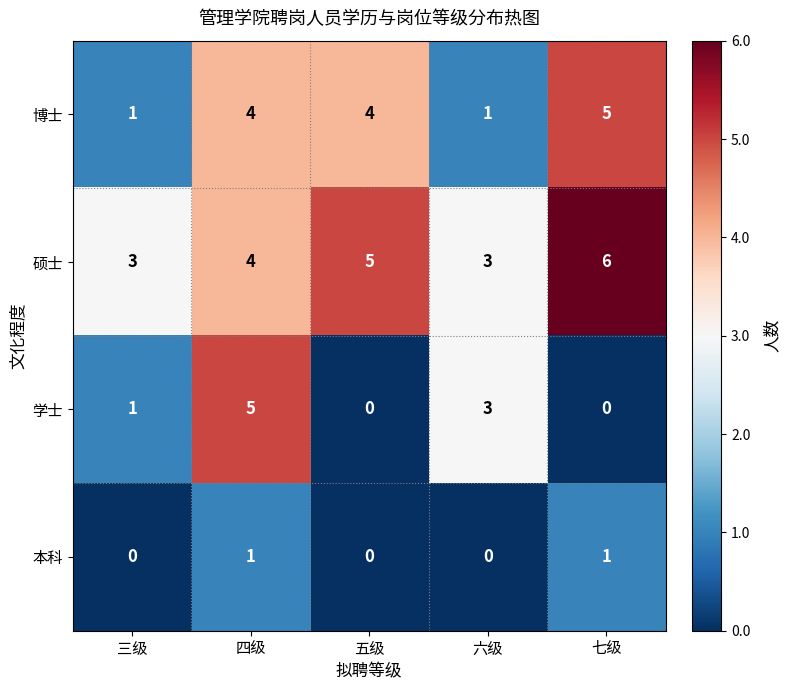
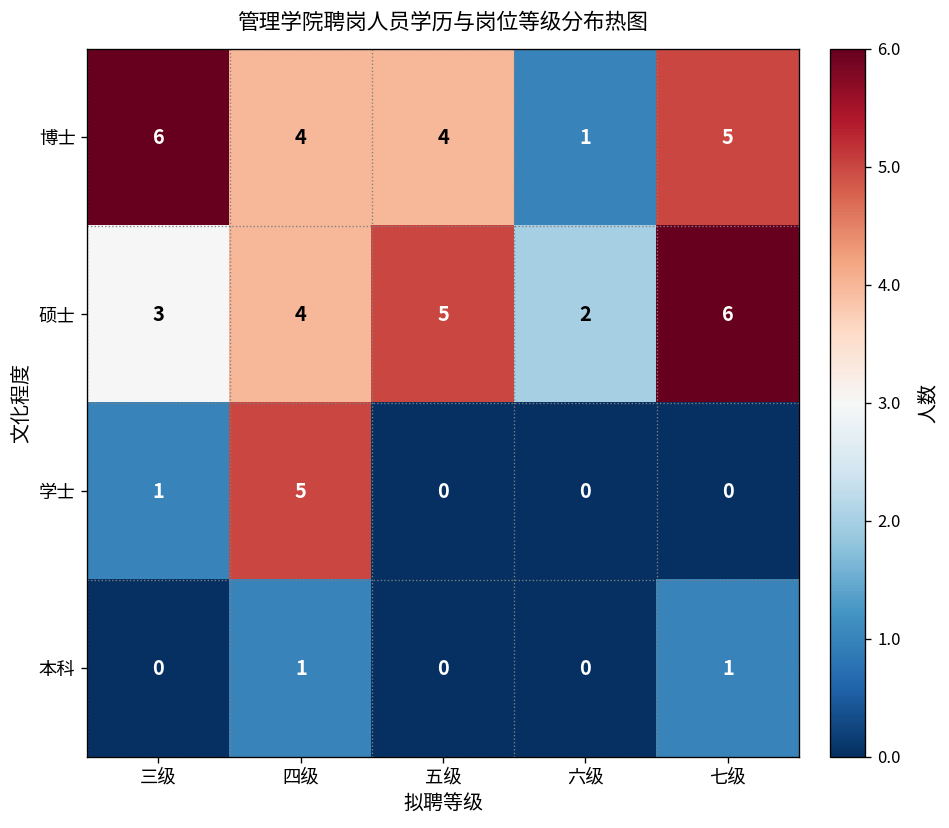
博士, 三级: 1 -> 6
硕士, 六级: 3 -> 2
学士, 六级: 3 -> 0
